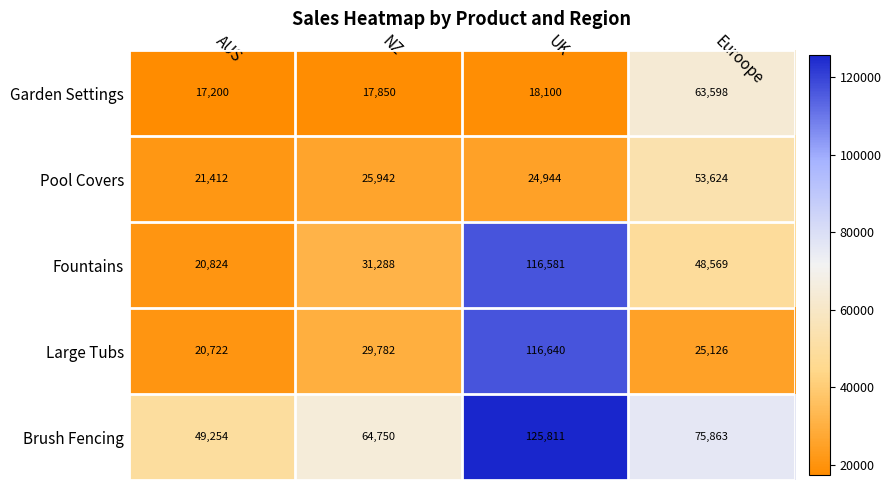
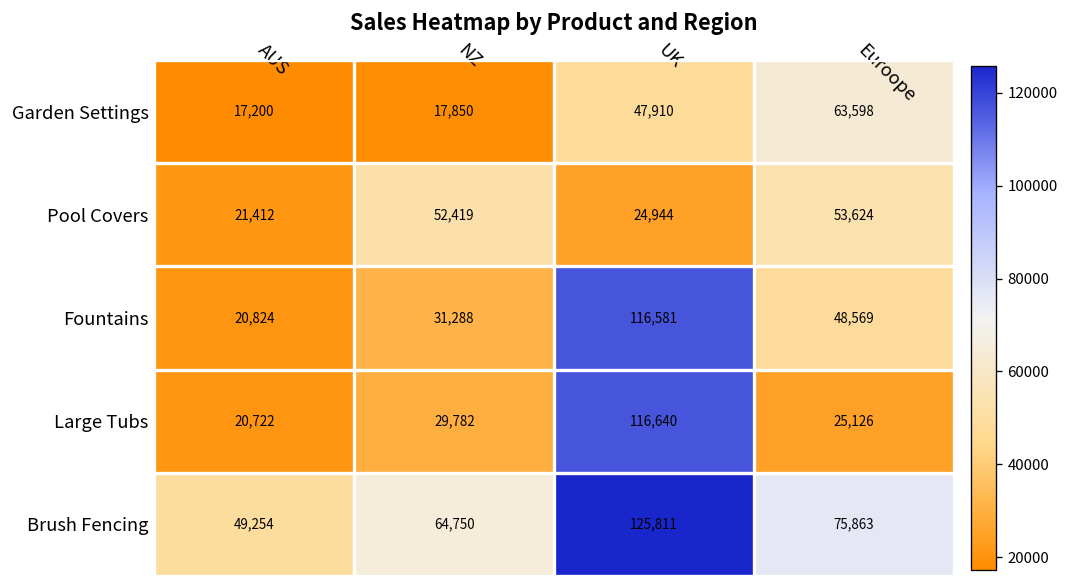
Garden Settings, UK: 18,100 -> 47,910
Pool Covers, NZ: 25,942 -> 52,419
